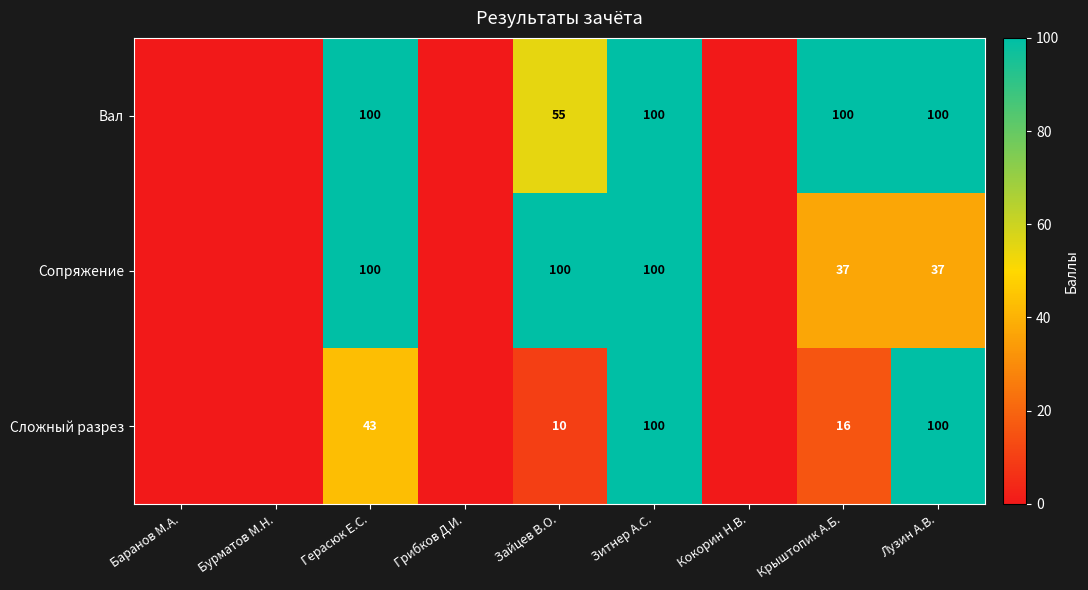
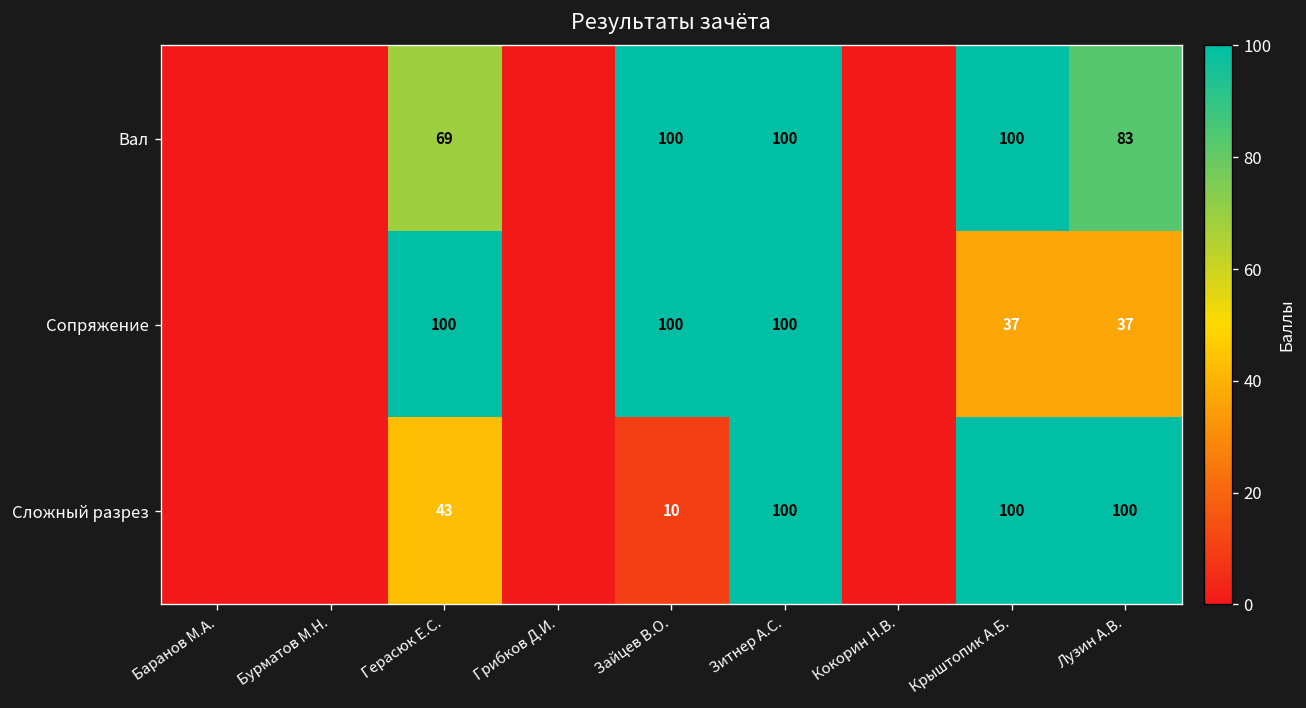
Вал, Герасюк Е.С.: 100 -> 69
Вал, Зайцев В.О.: 55 -> 100
Вал, Лузин А.В.: 100 -> 83
Сложный разрез, Крыштопик А.Б.: 16 -> 100
